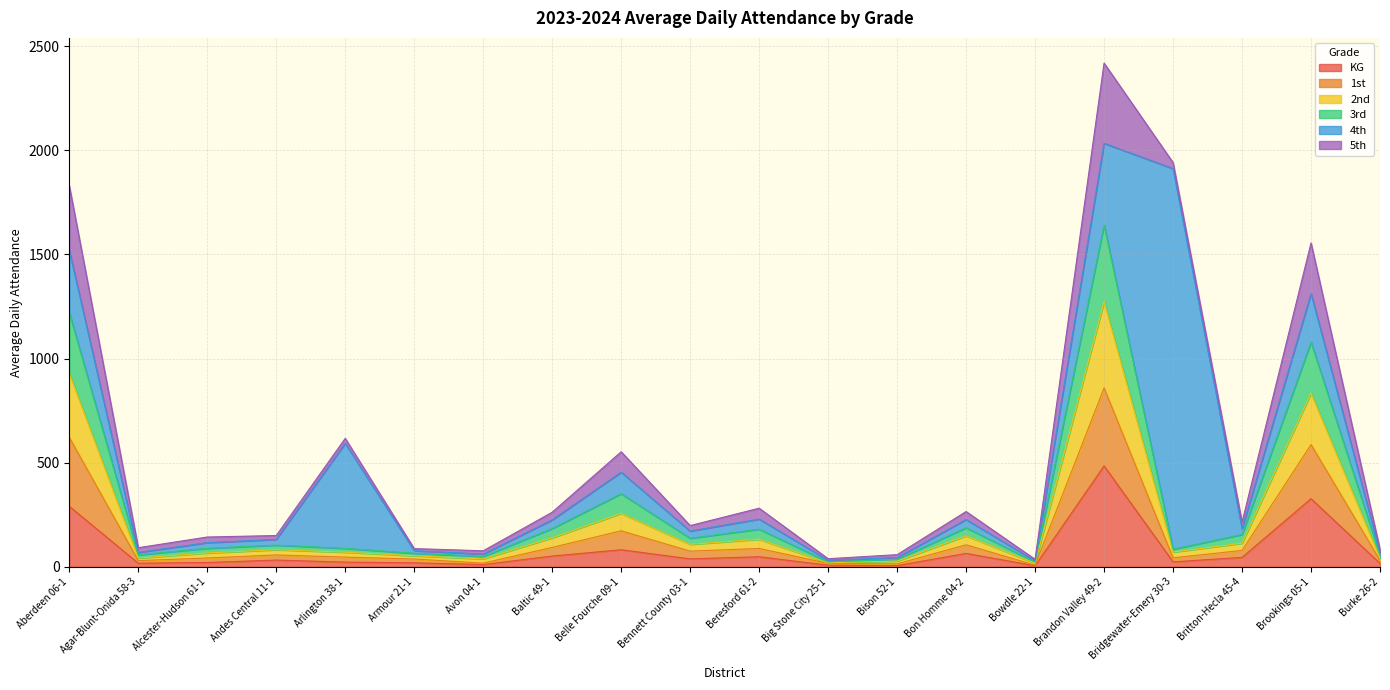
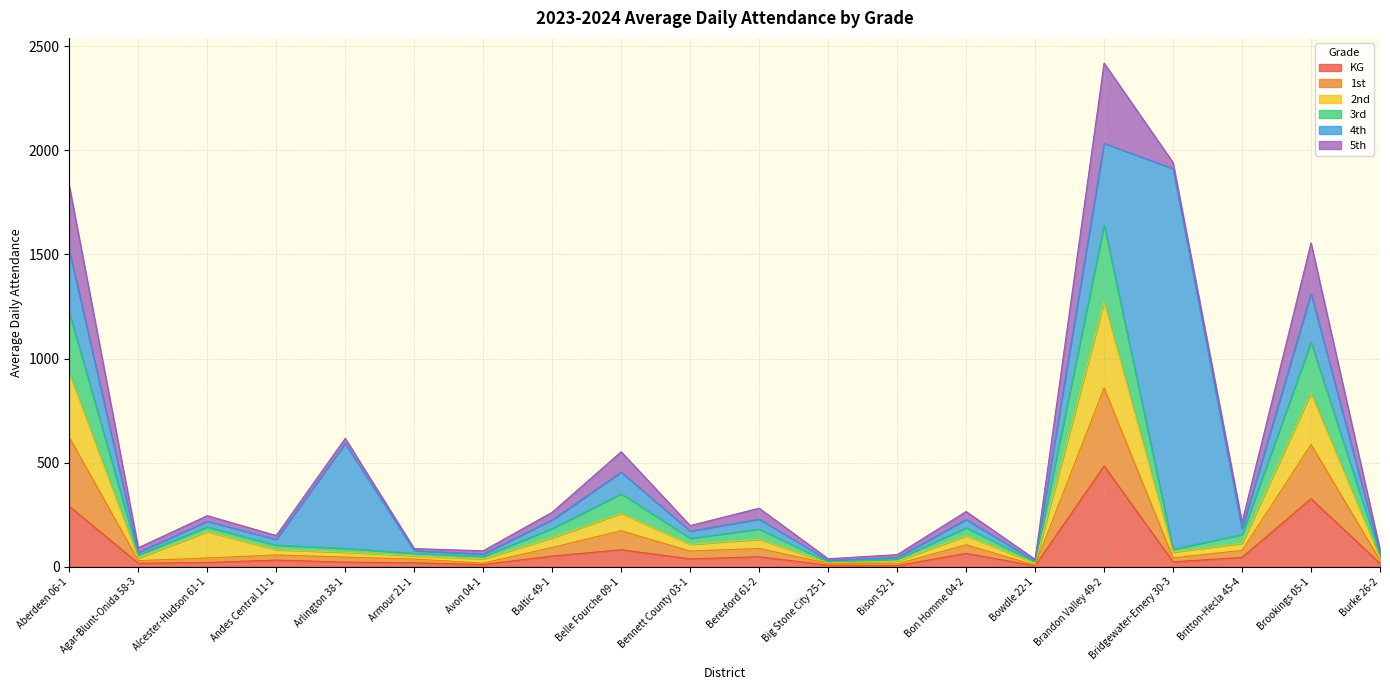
2nd, Alcester-Hudson 61-1: 20 -> 130
